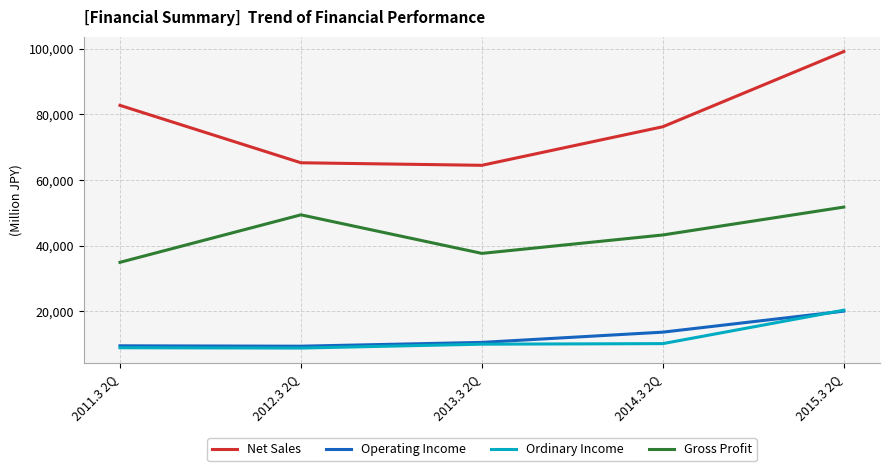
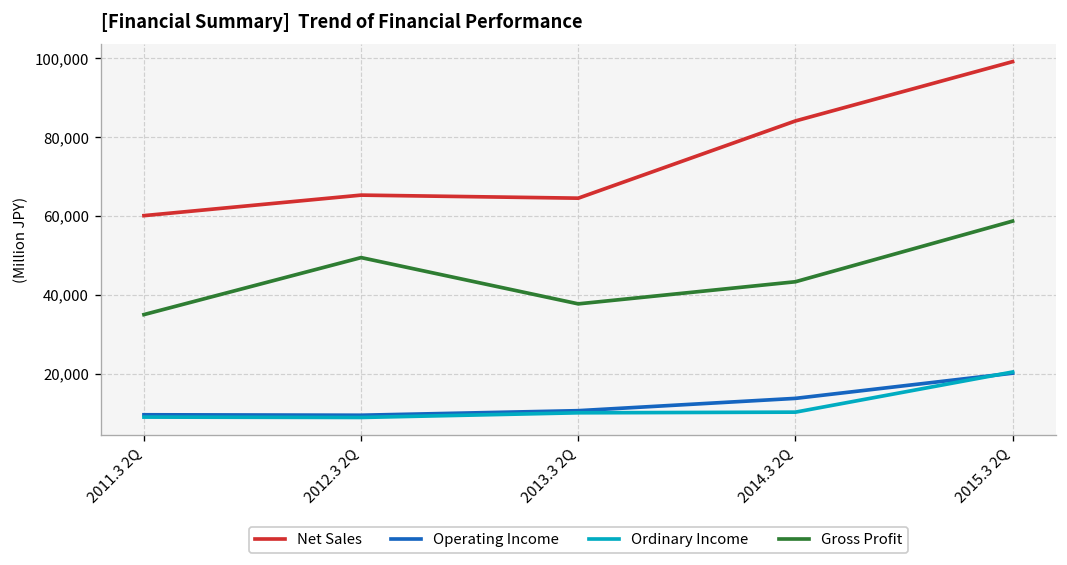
Net Sales, 2011.3 2Q: 83,000 -> 60,000
Net Sales, 2014.3 2Q: 76,000 -> 84,000
Gross Profit, 2015.3 2Q: 52,000 -> 59,000
